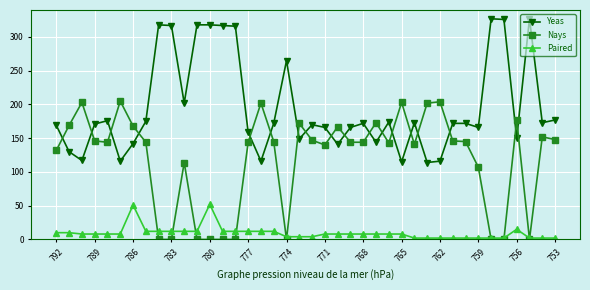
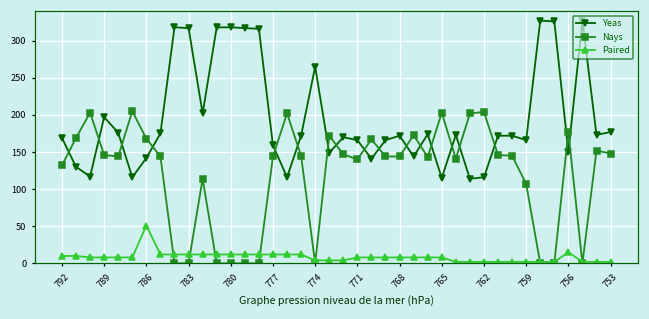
Yeas, 789: 170 -> 200
Paired, 780: 50 -> 10
